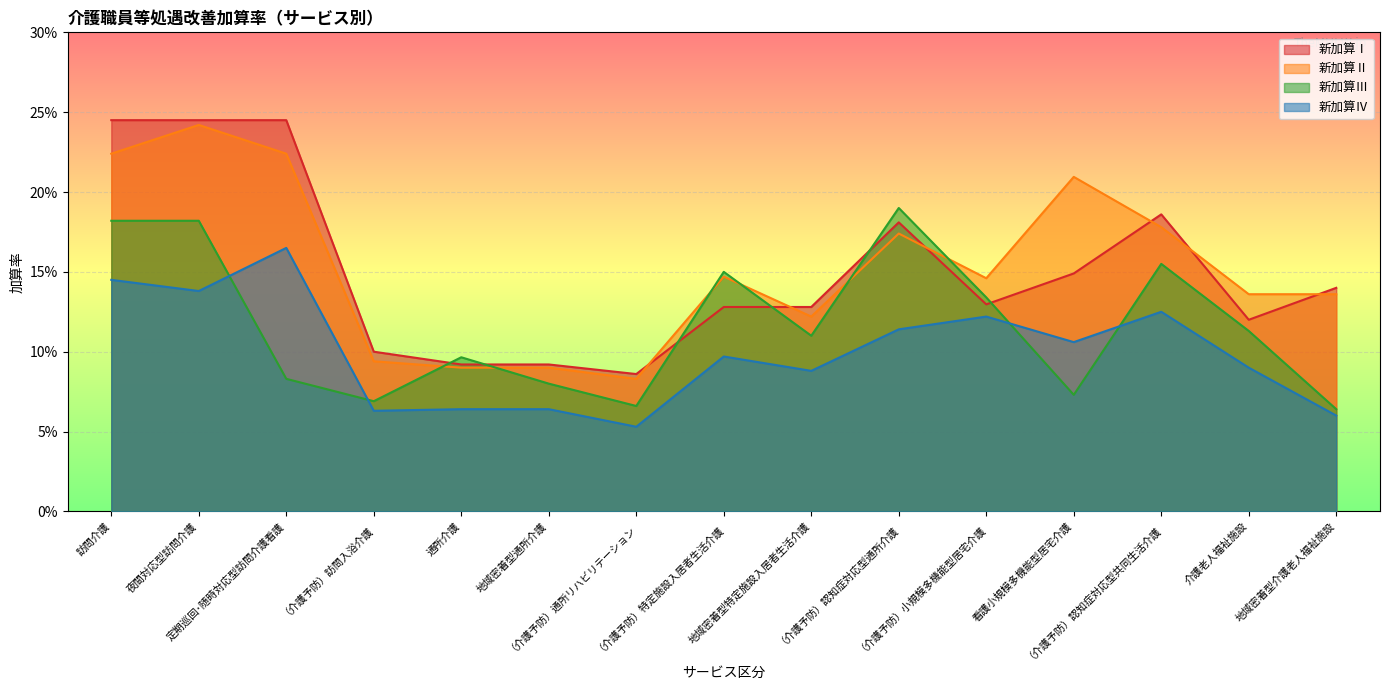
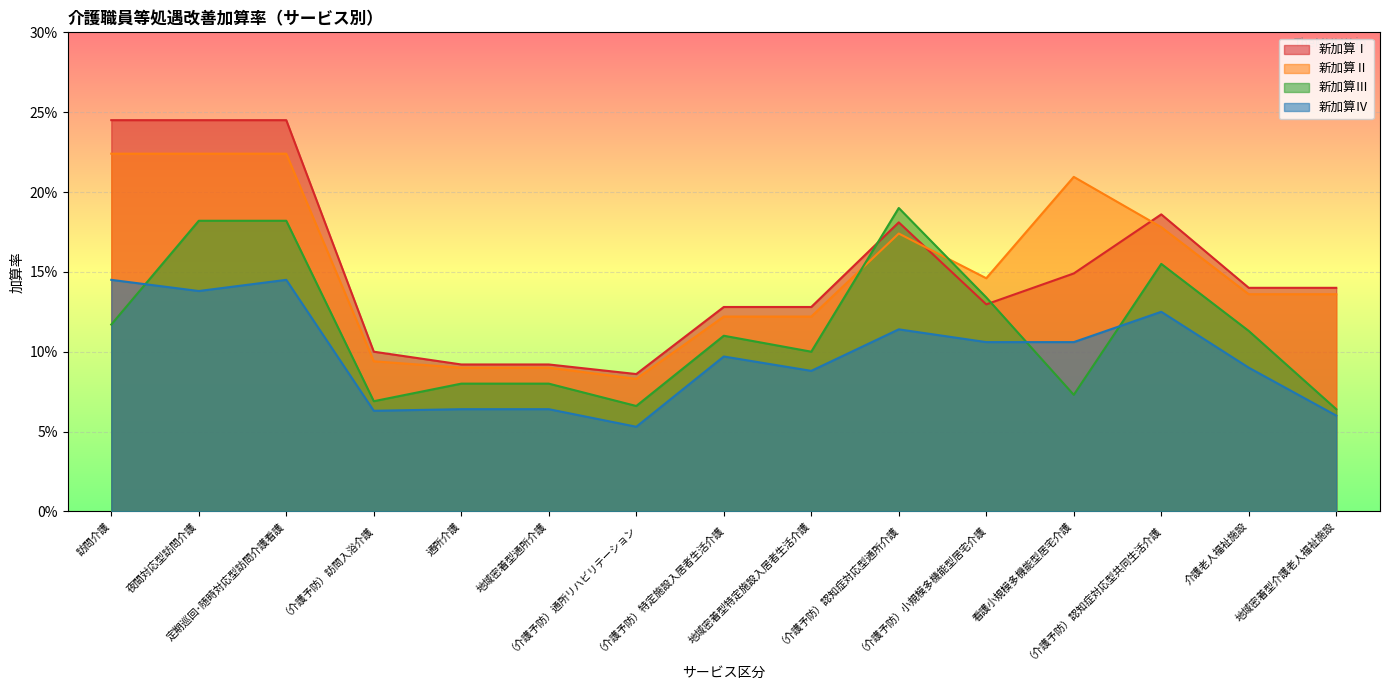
新加算Ⅲ, 訪問介護: 18.2% -> 11.7%
新加算Ⅱ, 夜間対応型訪問介護: 24.2% -> 22.4%
新加算Ⅲ, 定期巡回･随時対応型訪問介護看護: 8.3% -> 18.2%
新加算Ⅳ, 定期巡回･随時対応型訪問介護看護: 16.5% -> 14.5%
新加算Ⅲ, 通所介護: 9.7% -> 8.0%
新加算Ⅱ, （介護予防）特定施設入居者生活介護: 14.7% -> 12.2%
新加算Ⅲ, （介護予防）特定施設入居者生活介護: 15.0% -> 11.0%
新加算Ⅲ, 地域密着型特定施設入居者生活介護: 11.0% -> 10.0%
新加算Ⅳ, （介護予防）小規模多機能型居宅介護: 12.2% -> 10.6%
新加算Ⅰ, 介護老人福祉施設: 12.0% -> 14.0%
